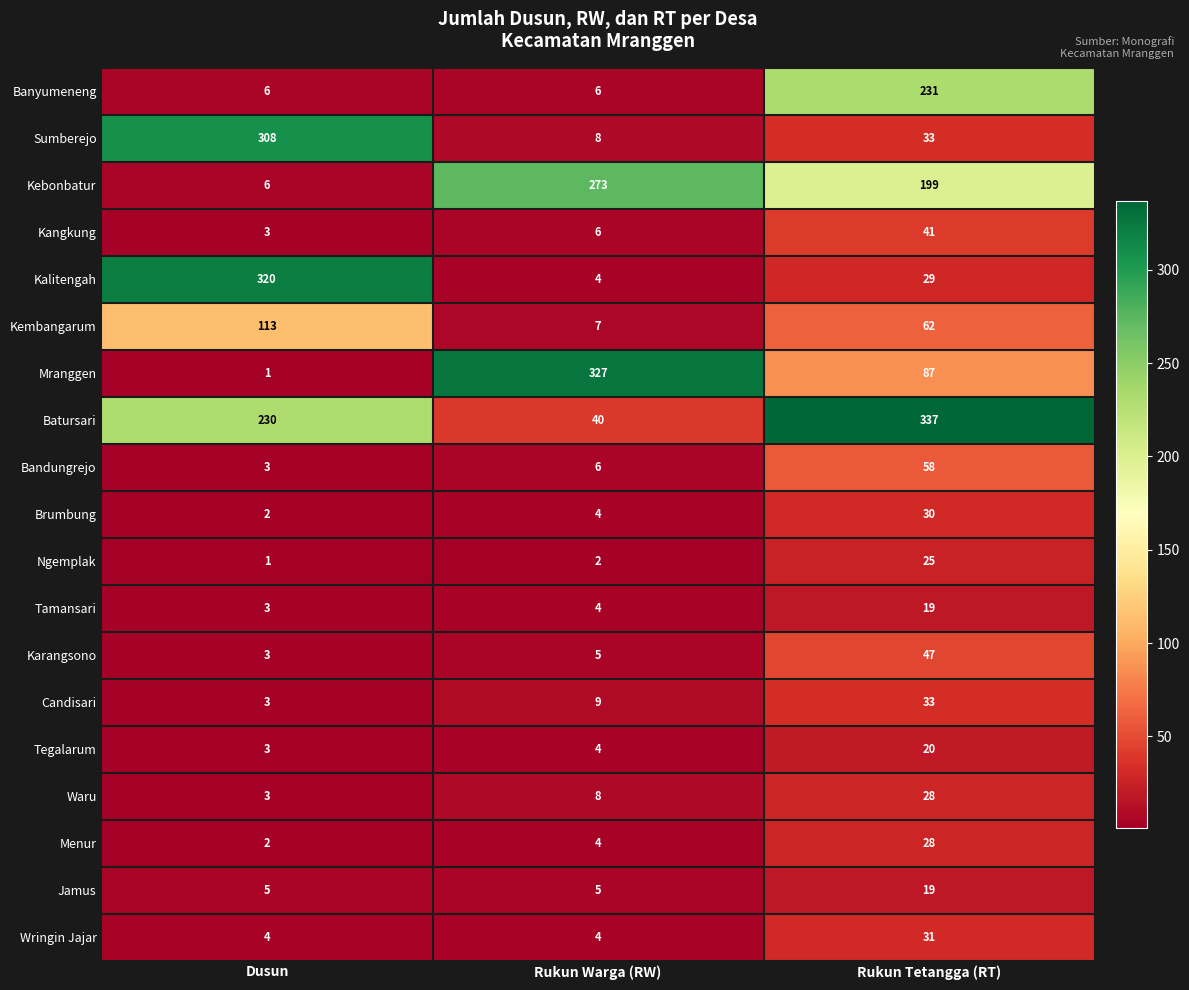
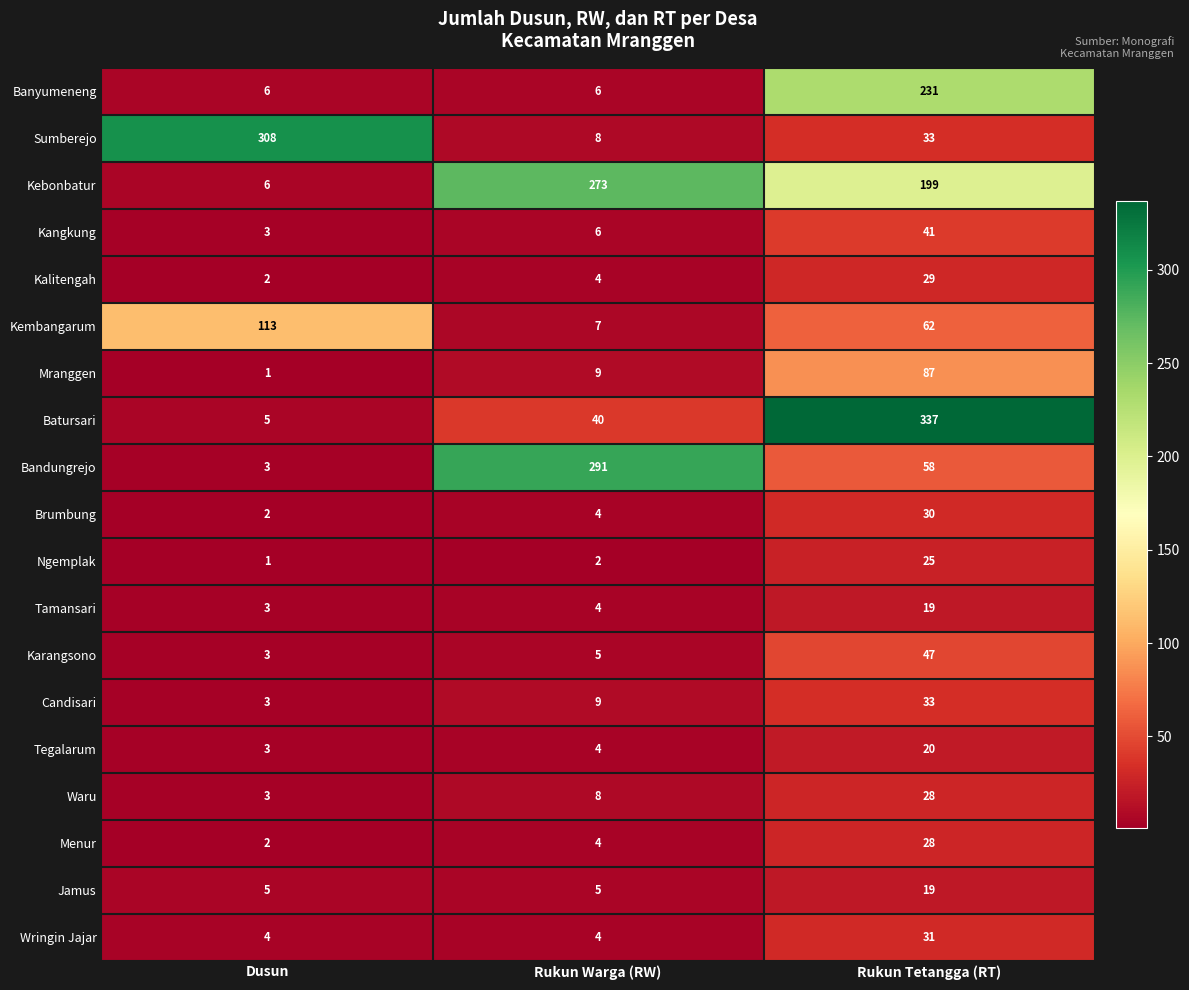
Kalitengah, Dusun: 320 -> 2
Mranggen, Rukun Warga (RW): 327 -> 9
Batursari, Dusun: 230 -> 5
Bandungrejo, Rukun Warga (RW): 6 -> 291
